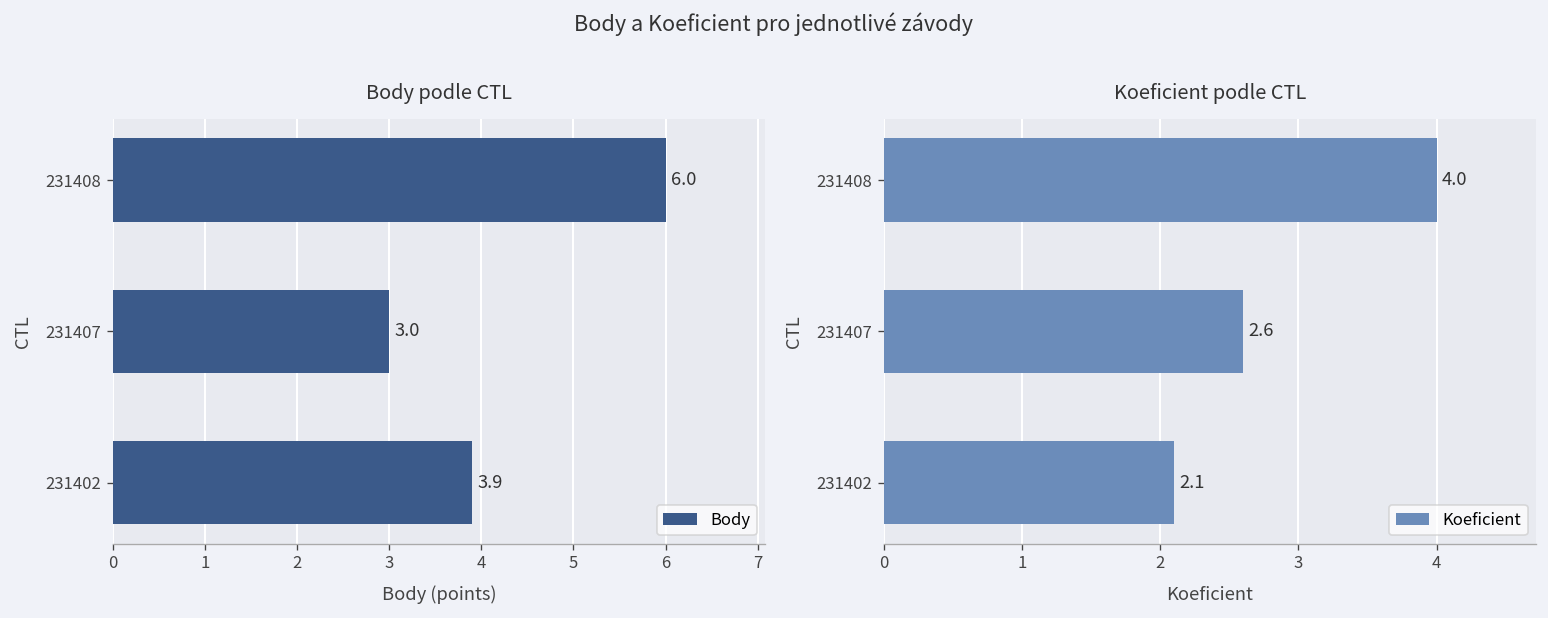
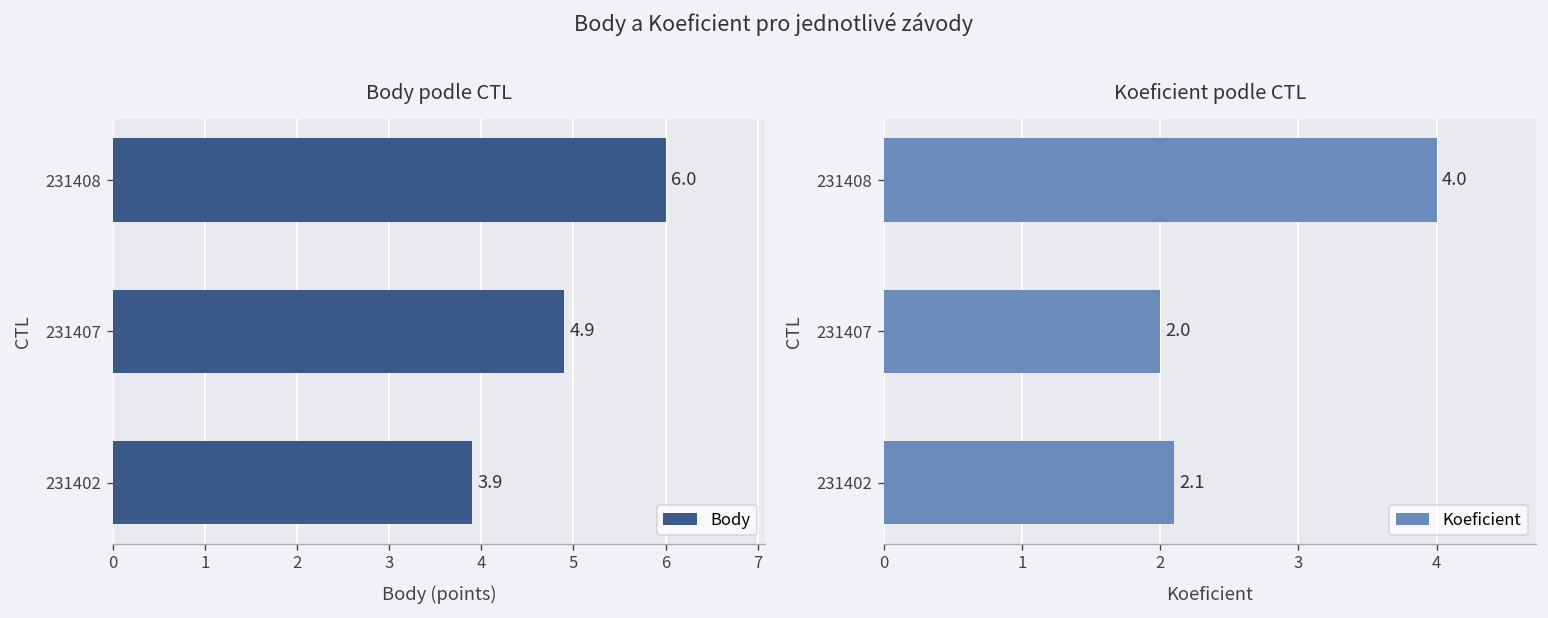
Body podle CTL, 231407: 3.0 -> 4.9
Koeficient podle CTL, 231407: 2.6 -> 2.0
